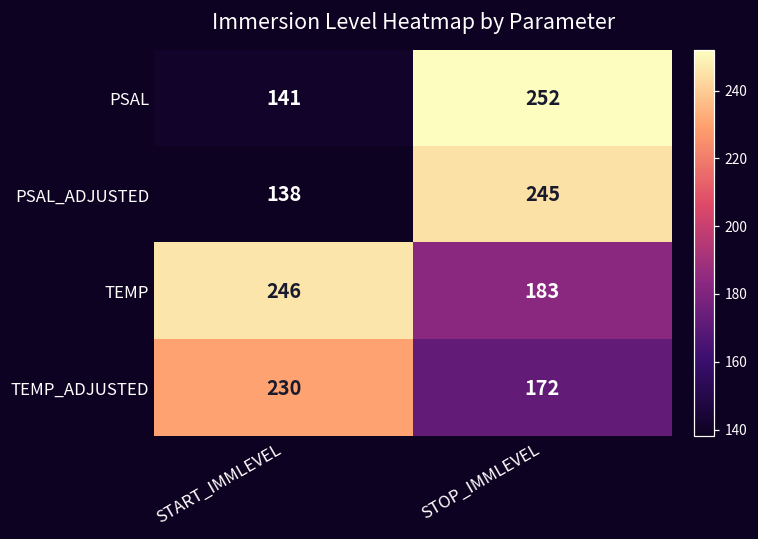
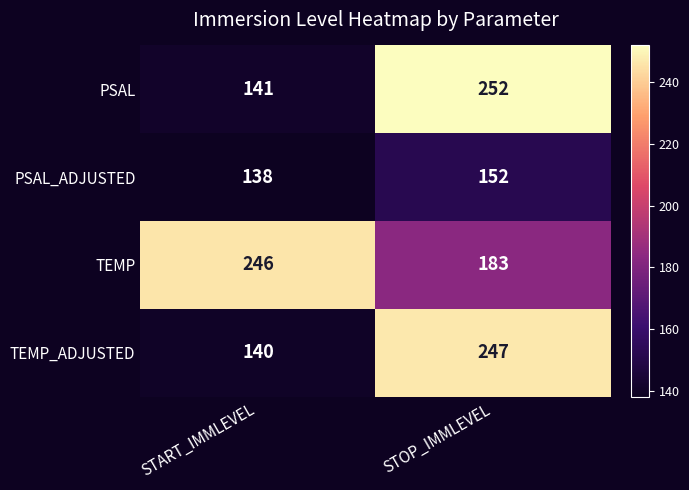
PSAL_ADJUSTED, STOP_IMMLEVEL: 245 -> 152
TEMP_ADJUSTED, START_IMMLEVEL: 230 -> 140
TEMP_ADJUSTED, STOP_IMMLEVEL: 172 -> 247
